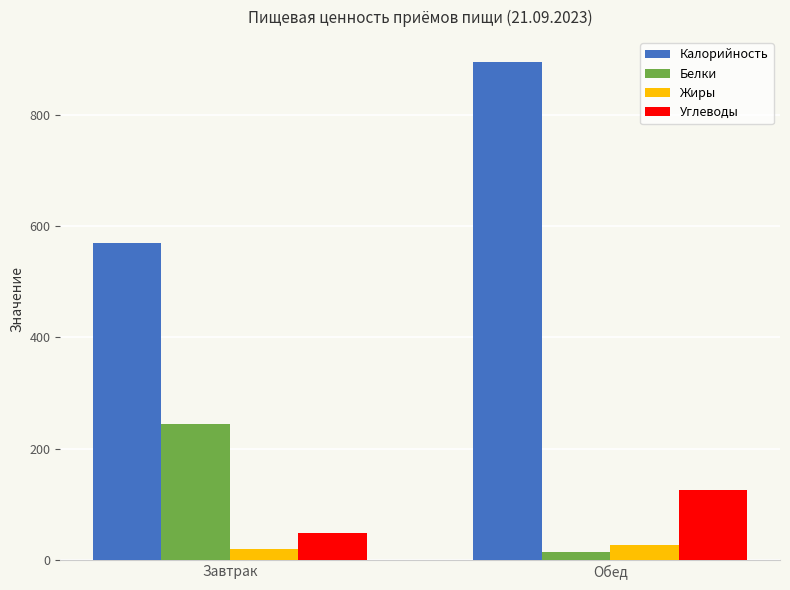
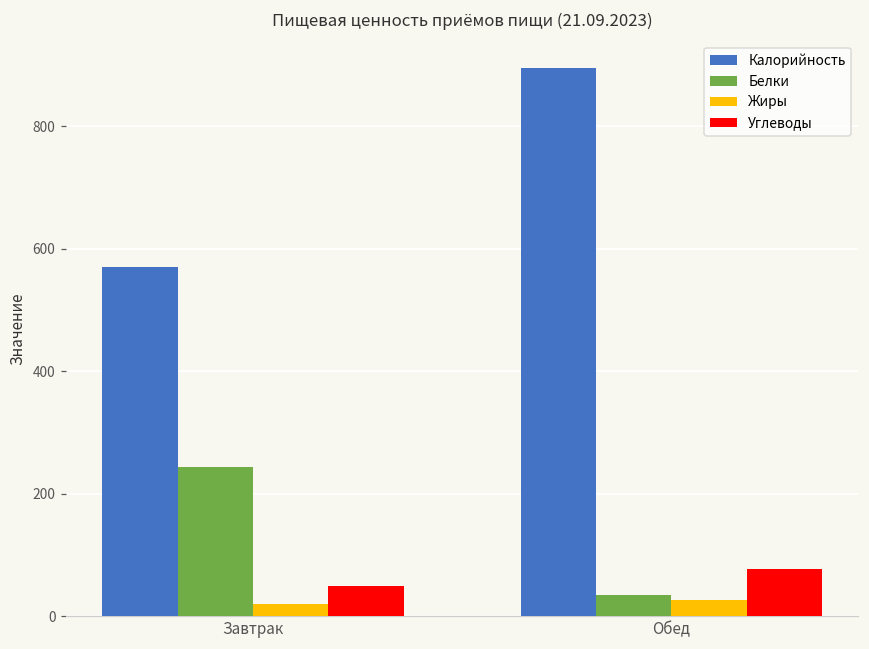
Белки, Обед: 10 -> 40
Углеводы, Обед: 130 -> 80
